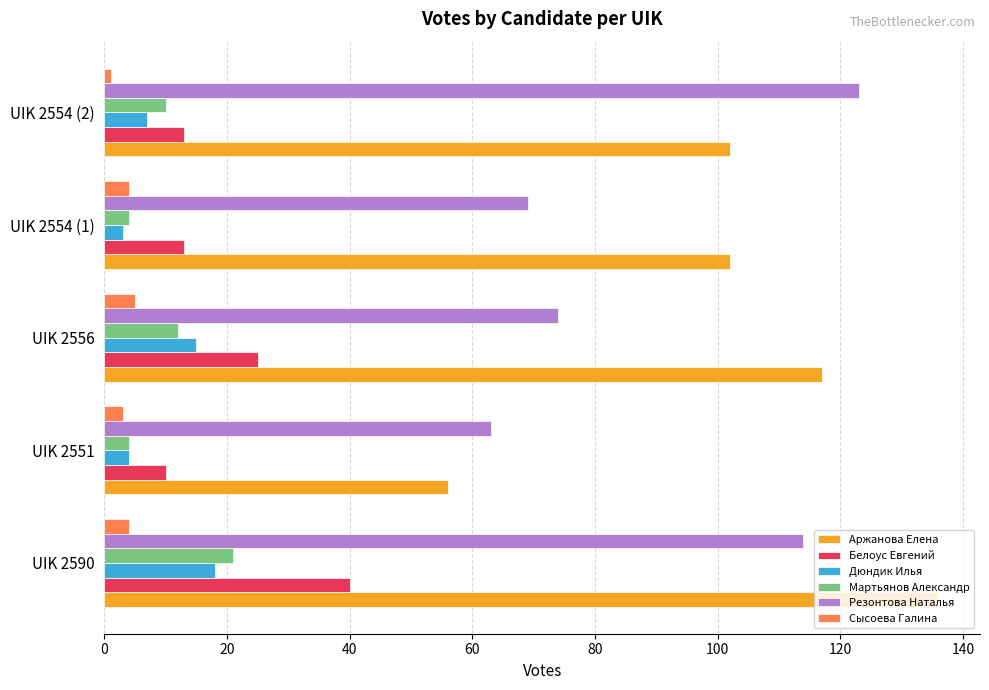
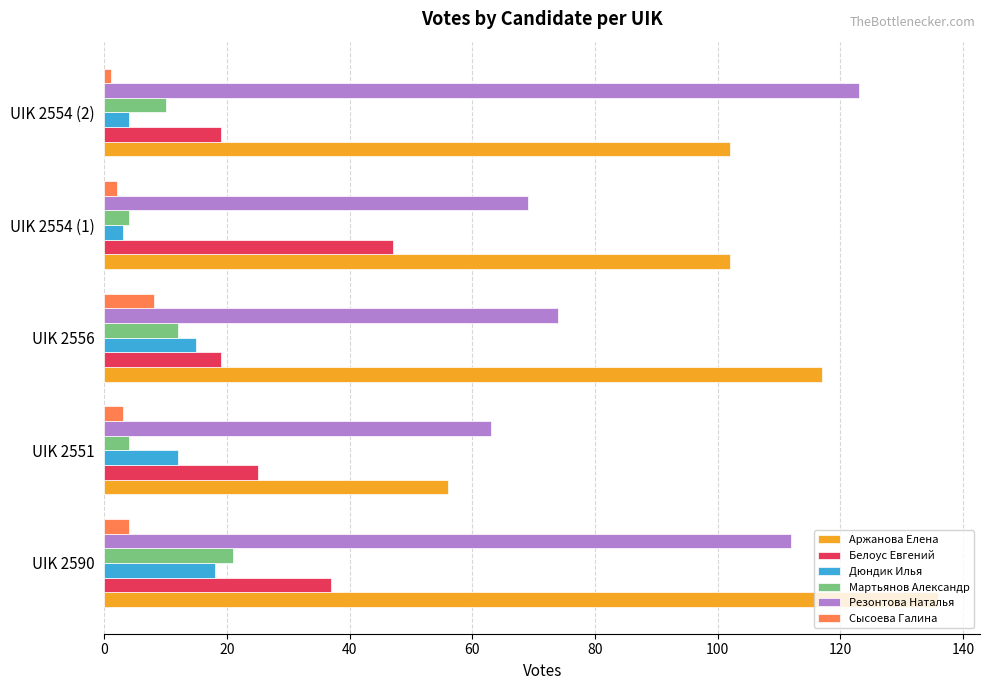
Дюндик Илья, UIK 2554 (2): 7 -> 4
Белоус Евгений, UIK 2554 (2): 13 -> 19
Сысоева Галина, UIK 2554 (1): 4 -> 2
Белоус Евгений, UIK 2554 (1): 13 -> 47
Сысоева Галина, UIK 2556: 5 -> 8
Белоус Евгений, UIK 2556: 25 -> 19
Дюндик Илья, UIK 2551: 4 -> 12
Белоус Евгений, UIK 2551: 10 -> 25
Резонтова Наталья, UIK 2590: 114 -> 112
Белоус Евгений, UIK 2590: 40 -> 37
